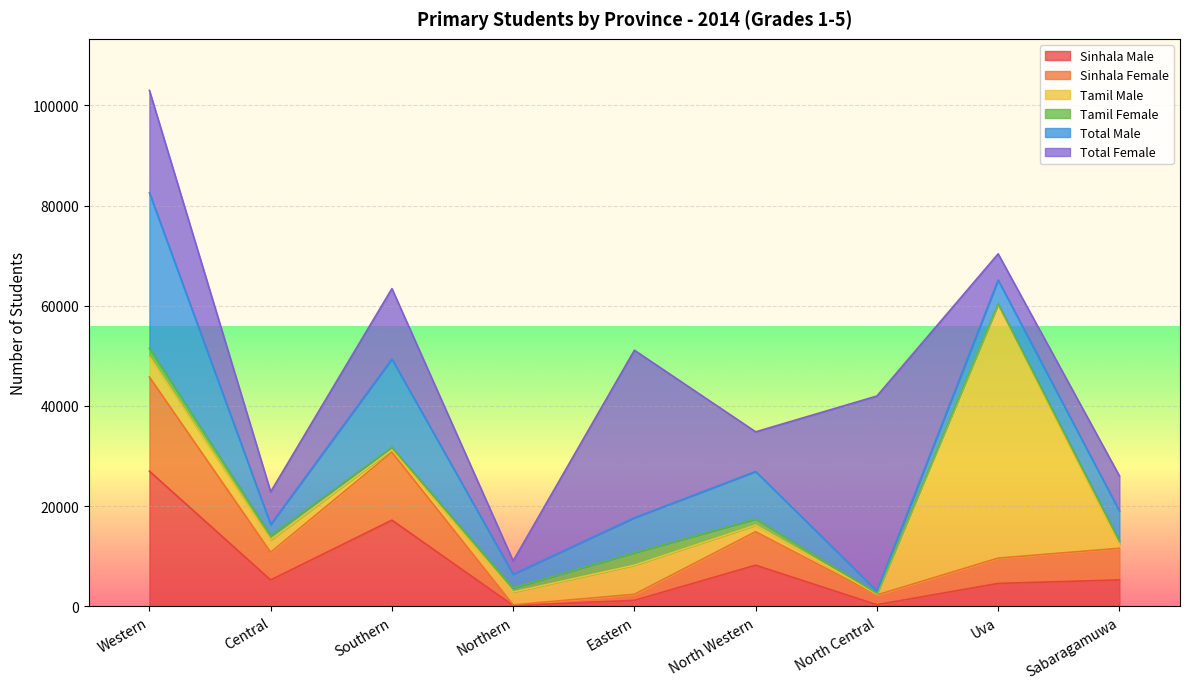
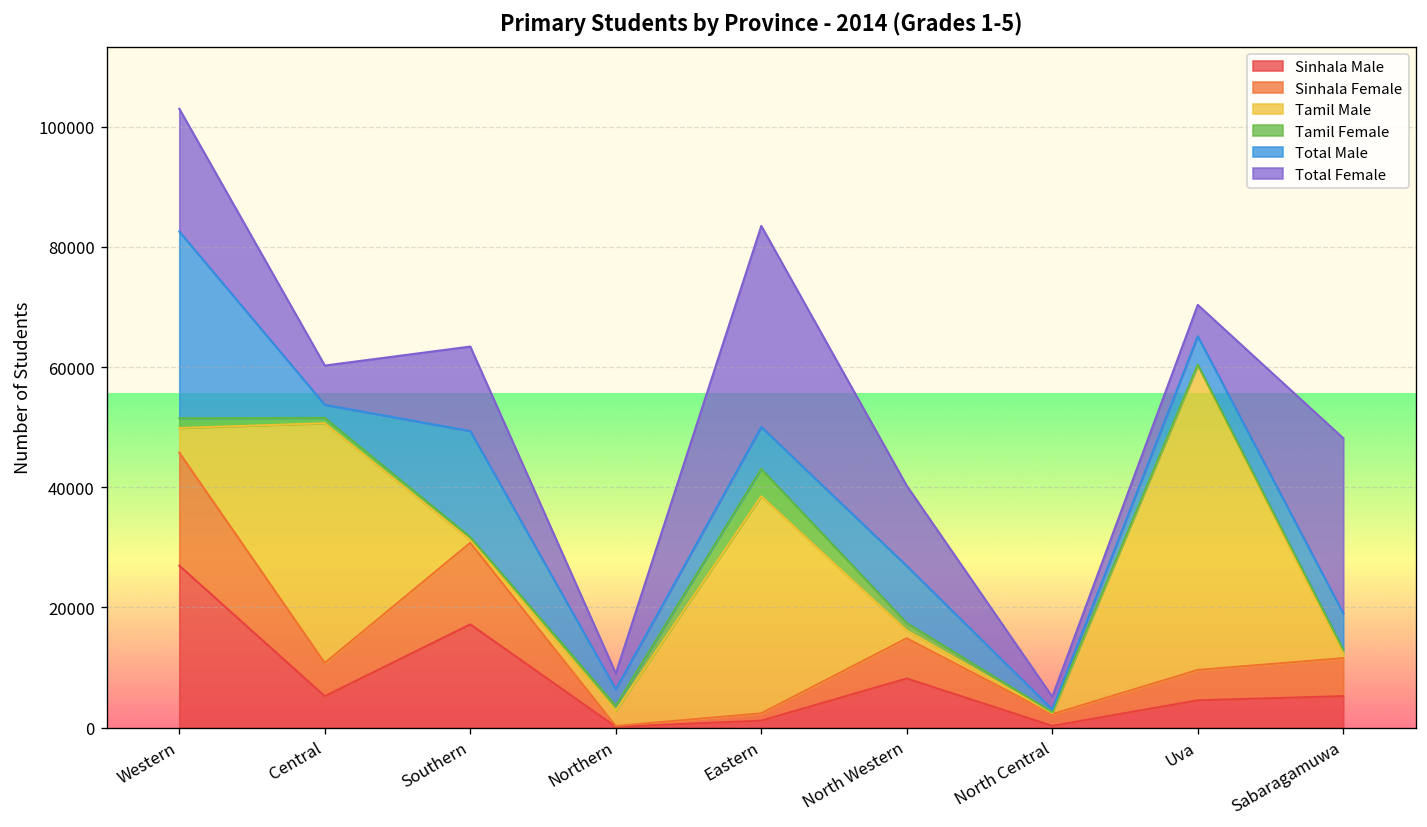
Tamil Male, Central: 2000 -> 40000
Tamil Male, Eastern: 6000 -> 36000
Tamil Female, Eastern: 3000 -> 5000
Total Female, North Western: 8000 -> 13000
Total Female, North Central: 39000 -> 2000
Total Female, Sabaragamuwa: 7000 -> 29000
